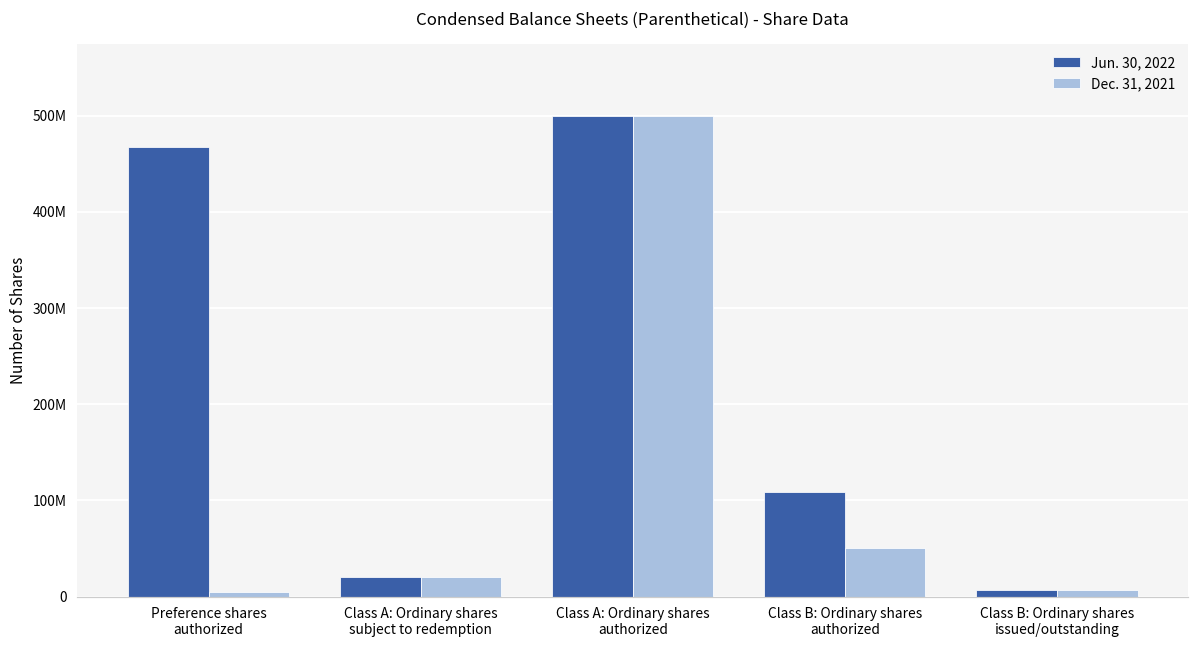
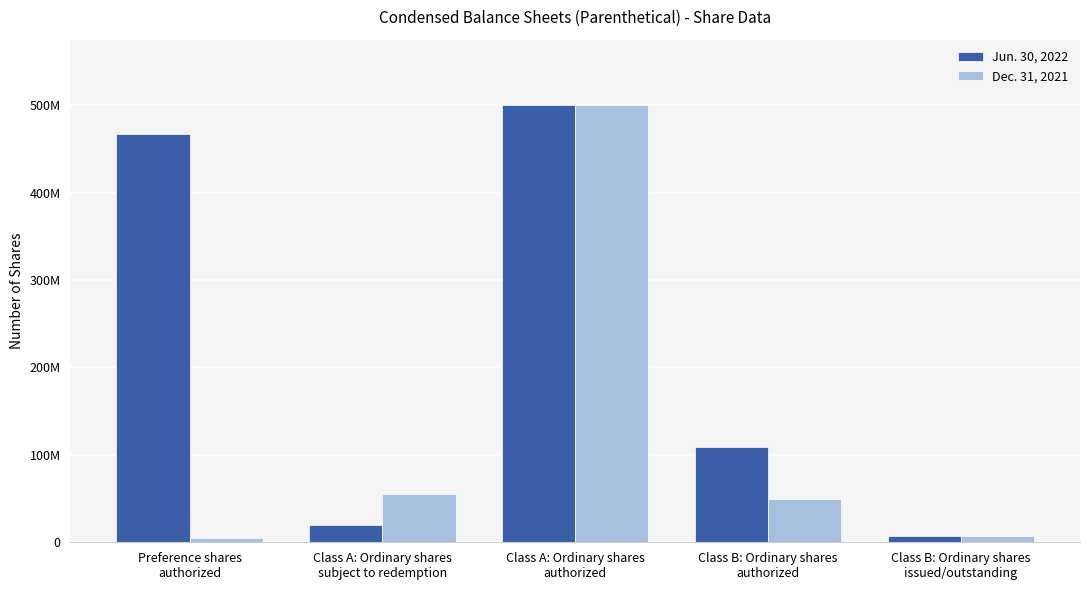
Dec. 31, 2021, Class A: Ordinary shares subject to redemption: 20000000 -> 60000000
